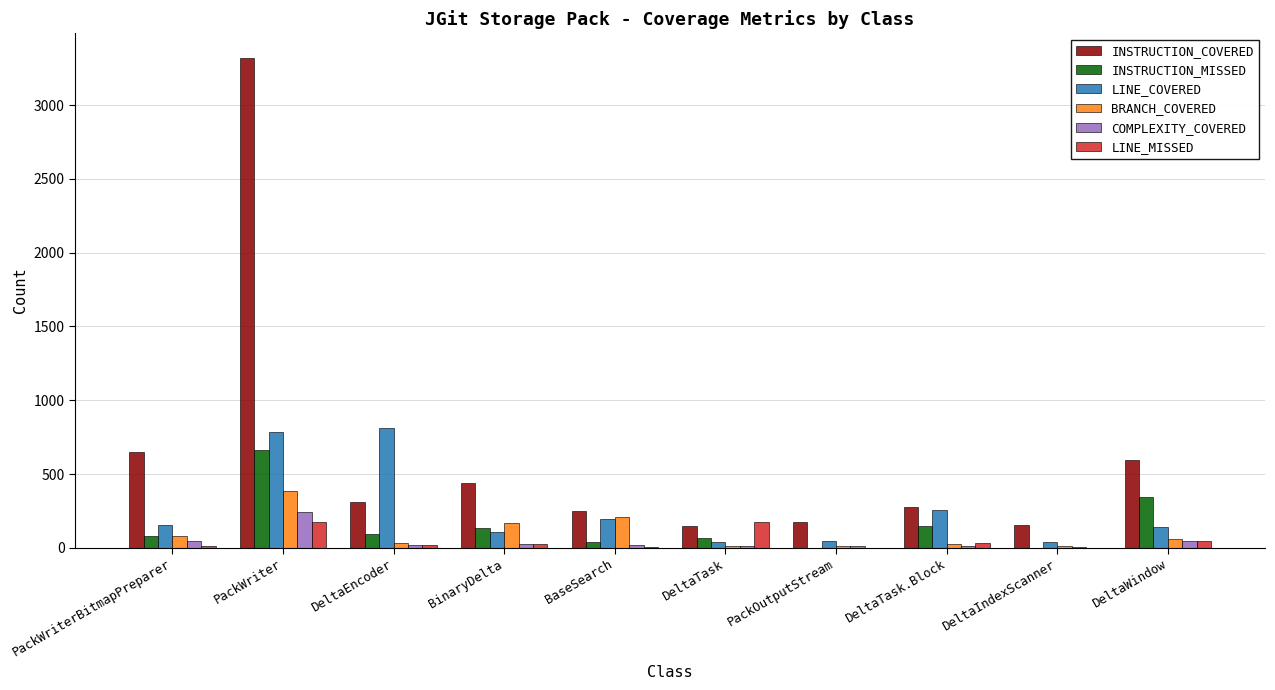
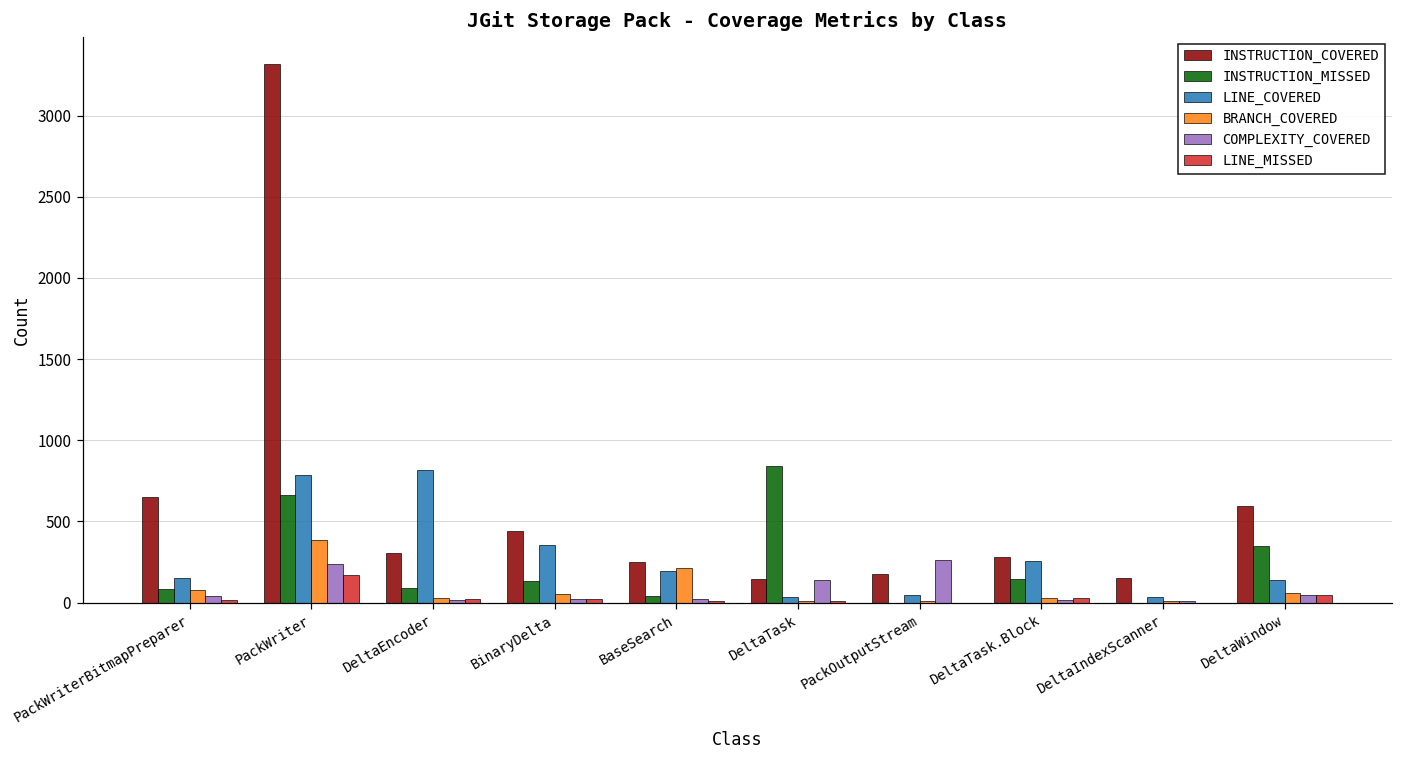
LINE_COVERED, BinaryDelta: 110 -> 360
BRANCH_COVERED, BinaryDelta: 170 -> 50
INSTRUCTION_MISSED, DeltaTask: 70 -> 840
COMPLEXITY_COVERED, DeltaTask: 10 -> 140
LINE_MISSED, DeltaTask: 170 -> 10
COMPLEXITY_COVERED, PackOutputStream: 20 -> 260
